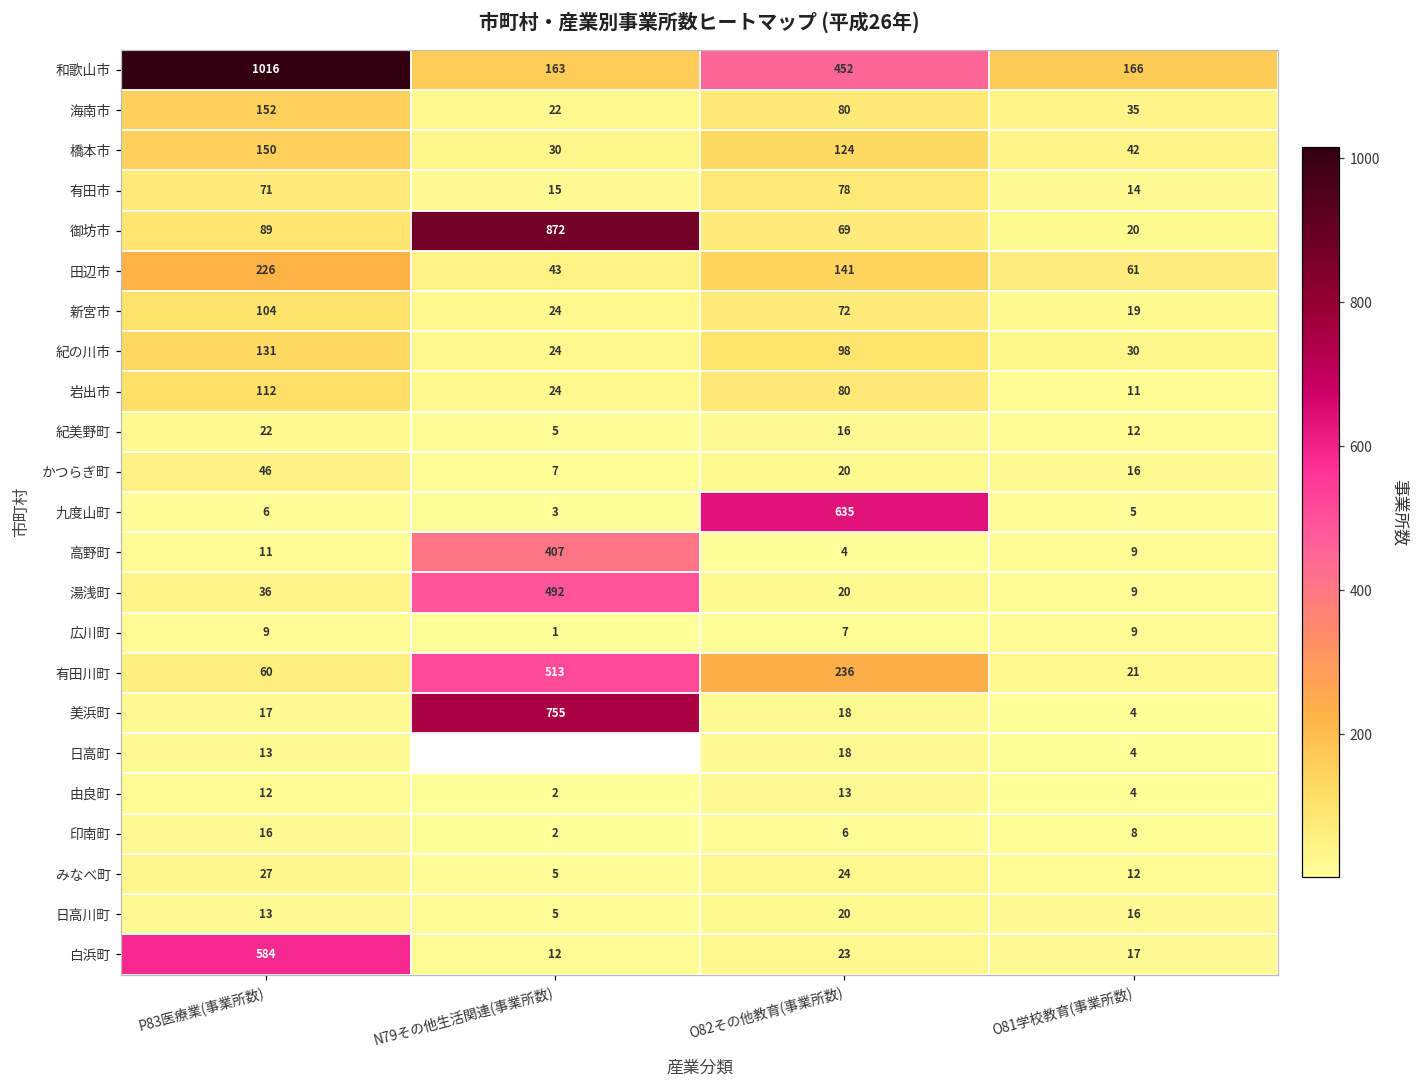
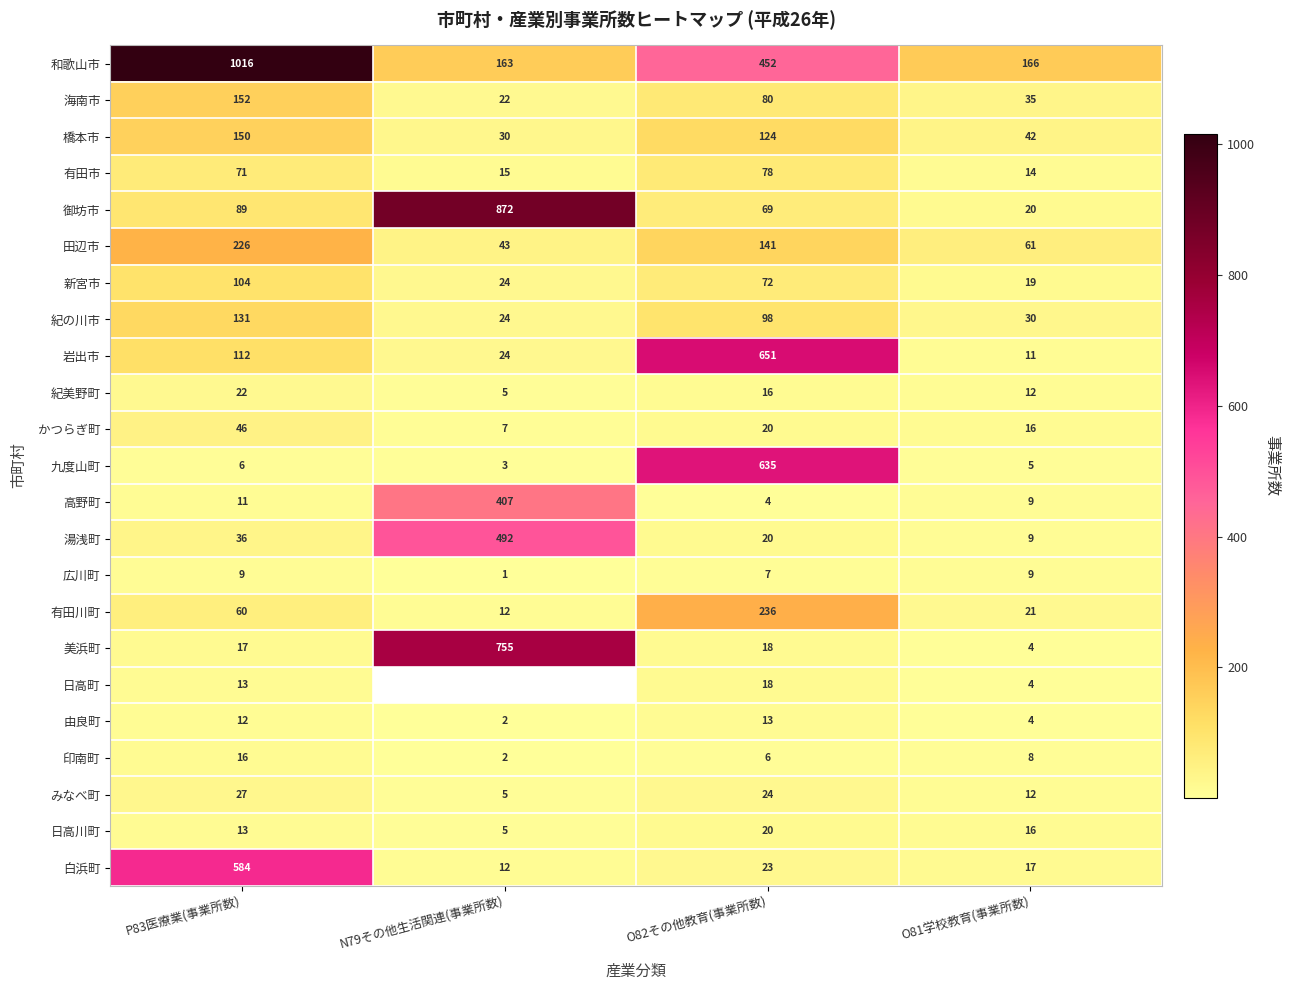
岩出市, O82その他教育(事業所数): 80 -> 651
有田川町, N79その他生活関連(事業所数): 513 -> 12
